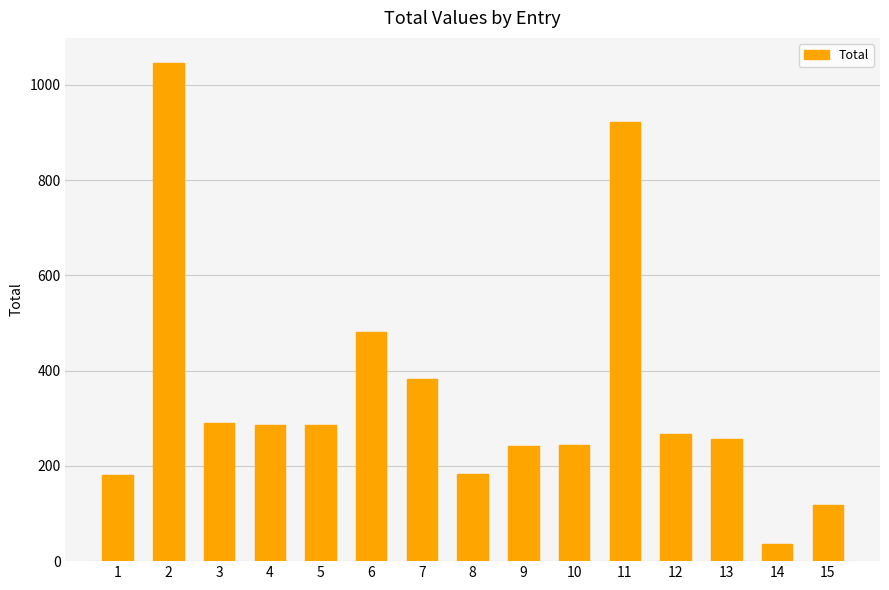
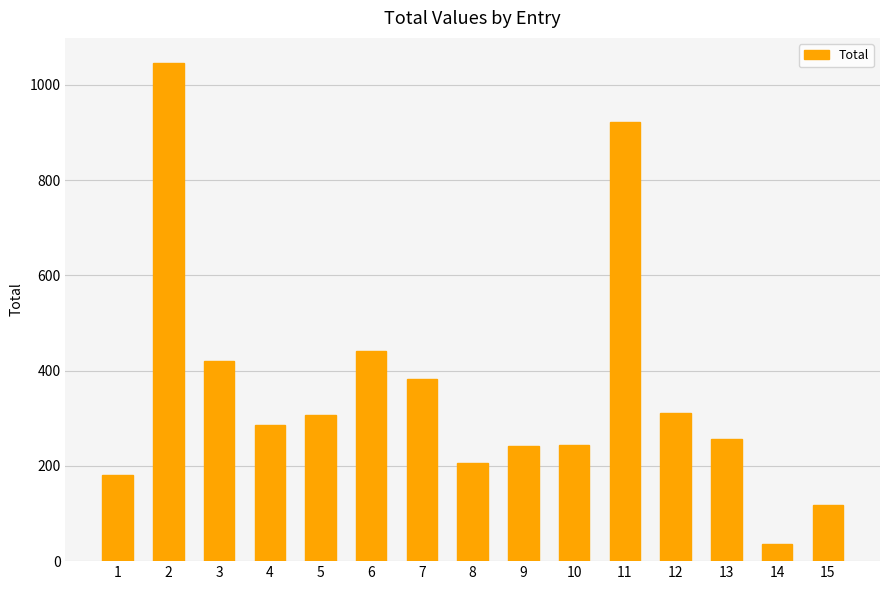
3: 290 -> 420
5: 290 -> 310
6: 480 -> 440
8: 180 -> 210
12: 270 -> 310
